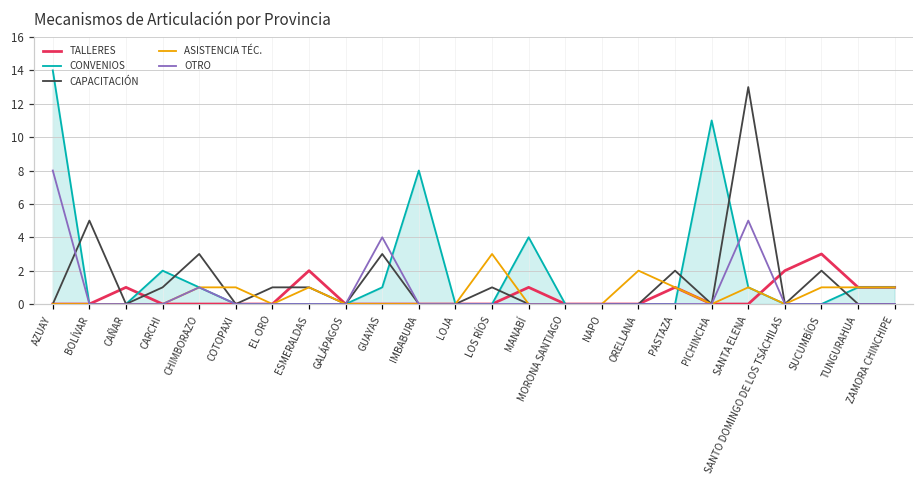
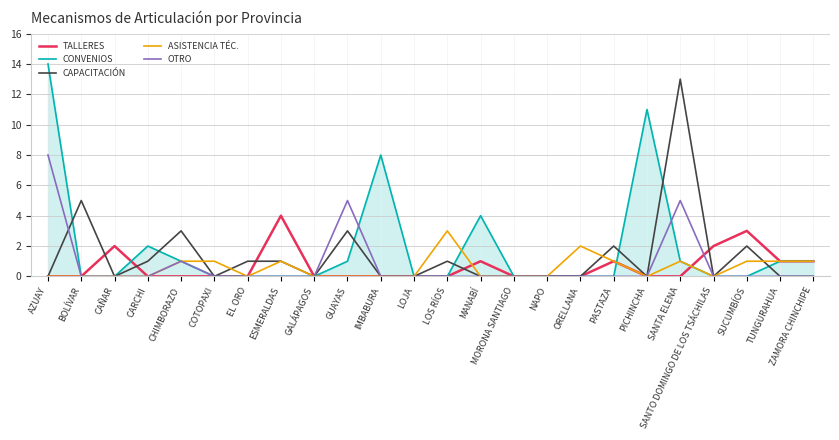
TALLERES, CAÑAR: 1 -> 2
TALLERES, ESMERALDAS: 2 -> 4
OTRO, GUAYAS: 4 -> 5
